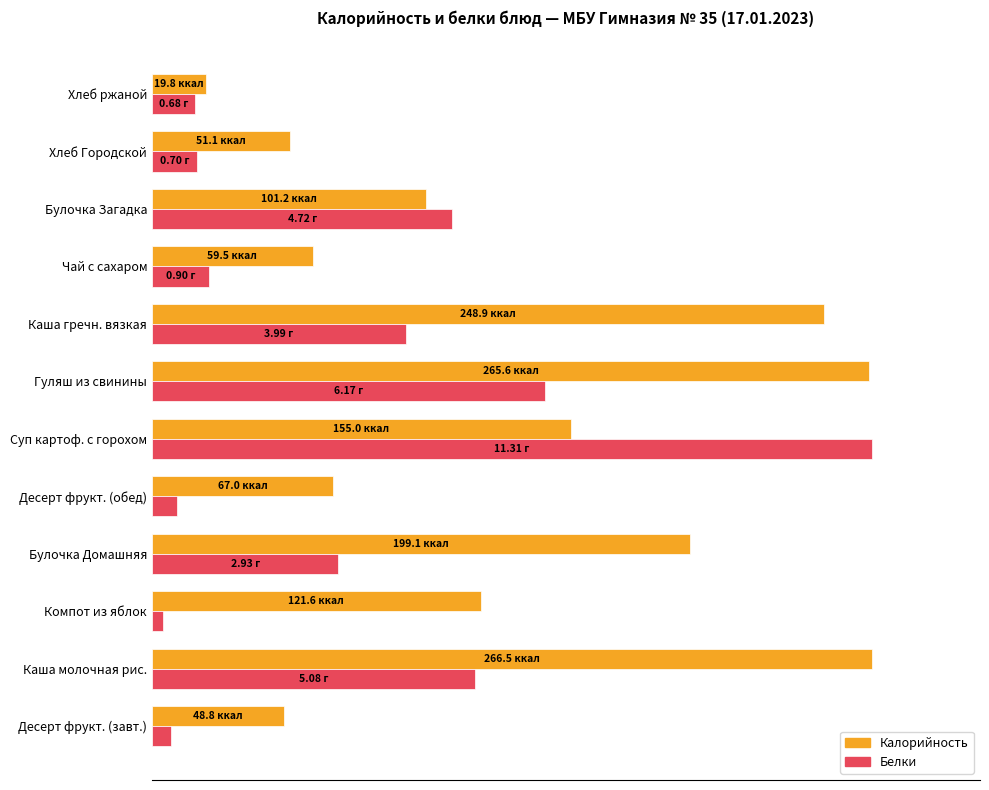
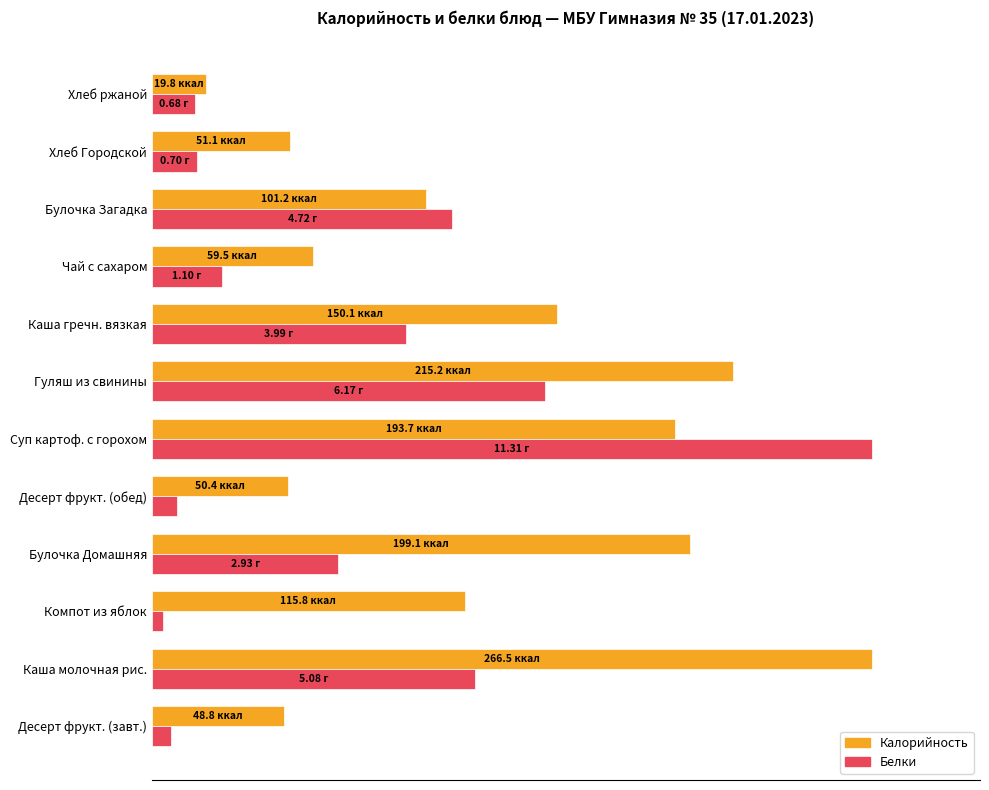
Белки, Чай с сахаром: 0.90 -> 1.10
Калорийность, Каша гречн. вязкая: 248.9 -> 150.1
Калорийность, Гуляш из свинины: 265.6 -> 215.2
Калорийность, Суп картоф. с горохом: 155.0 -> 193.7
Калорийность, Десерт фрукт. (обед): 67.0 -> 50.4
Калорийность, Компот из яблок: 121.6 -> 115.8
